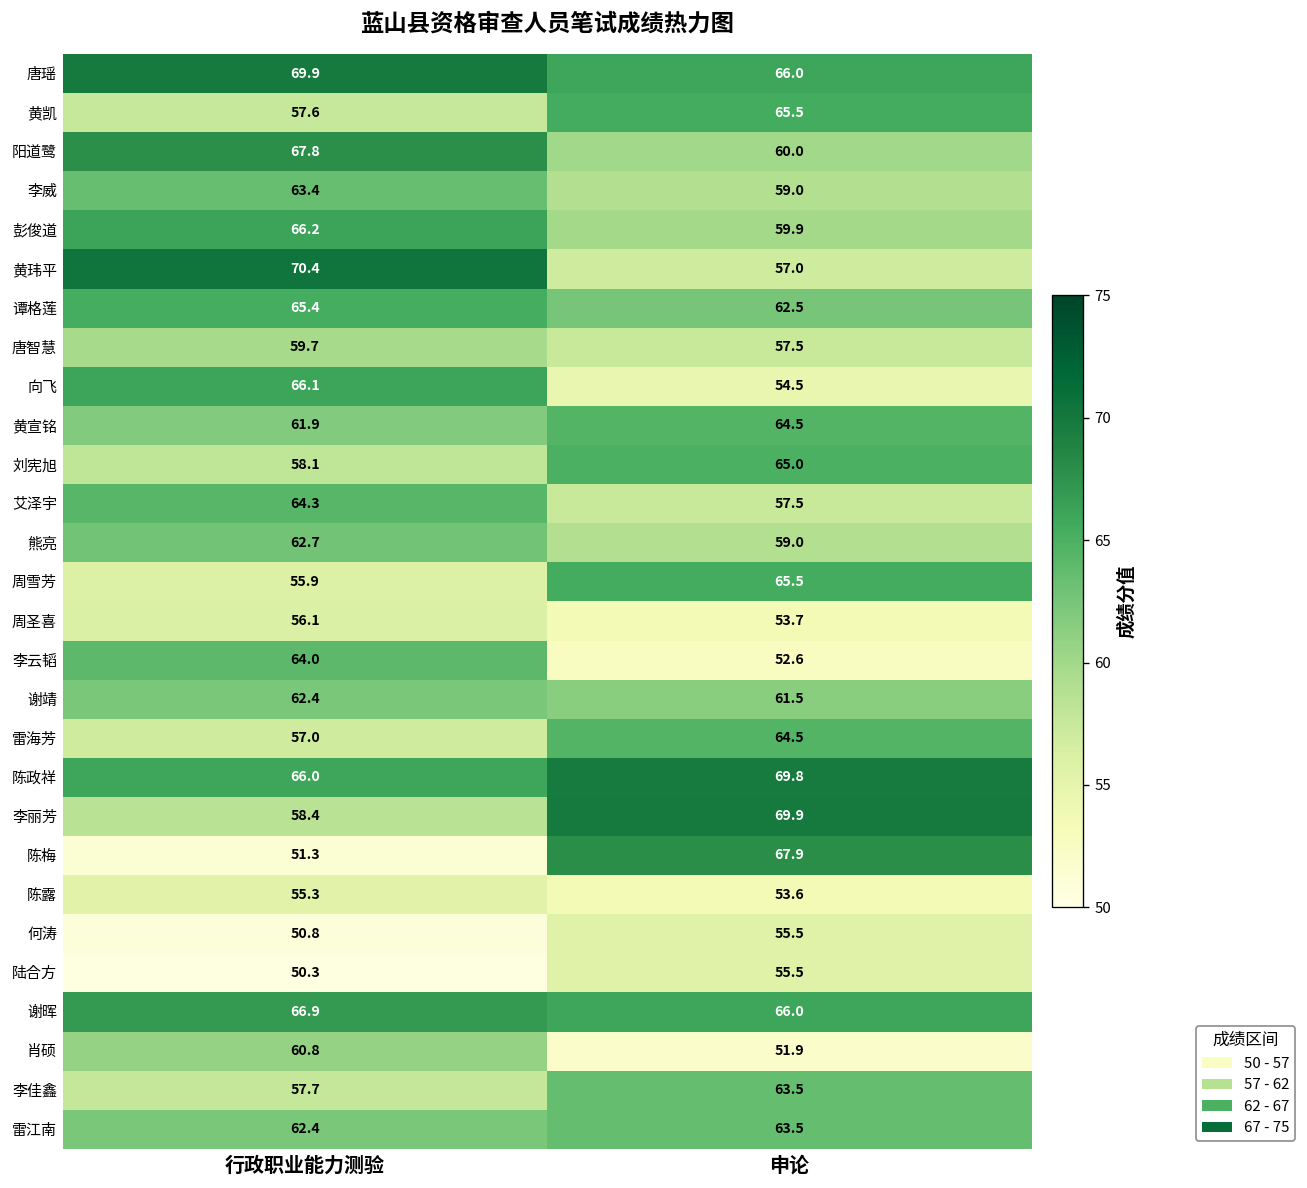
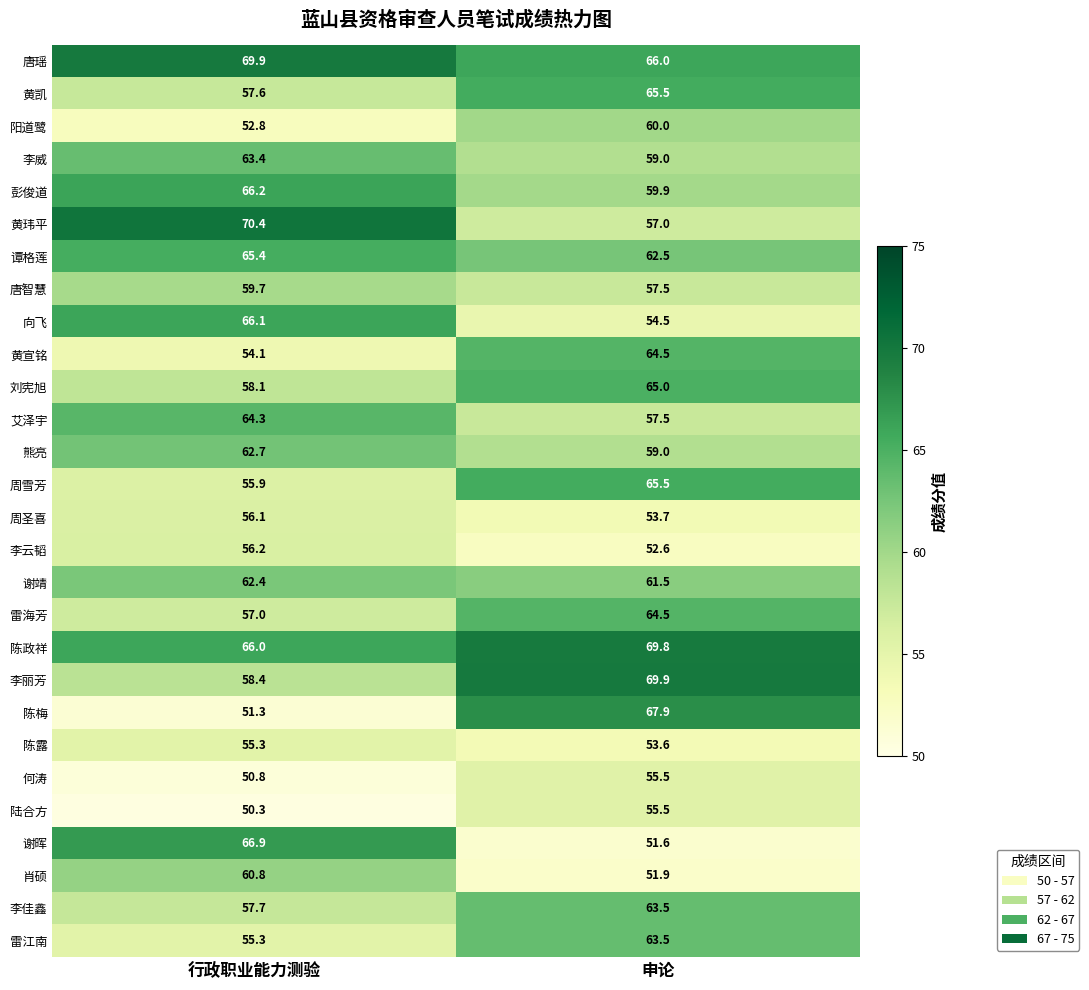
阳道鹭, 行政职业能力测验: 67.8 -> 52.8
黄宣铭, 行政职业能力测验: 61.9 -> 54.1
李云韬, 行政职业能力测验: 64.0 -> 56.2
谢晖, 申论: 66.0 -> 51.6
雷江南, 行政职业能力测验: 62.4 -> 55.3
